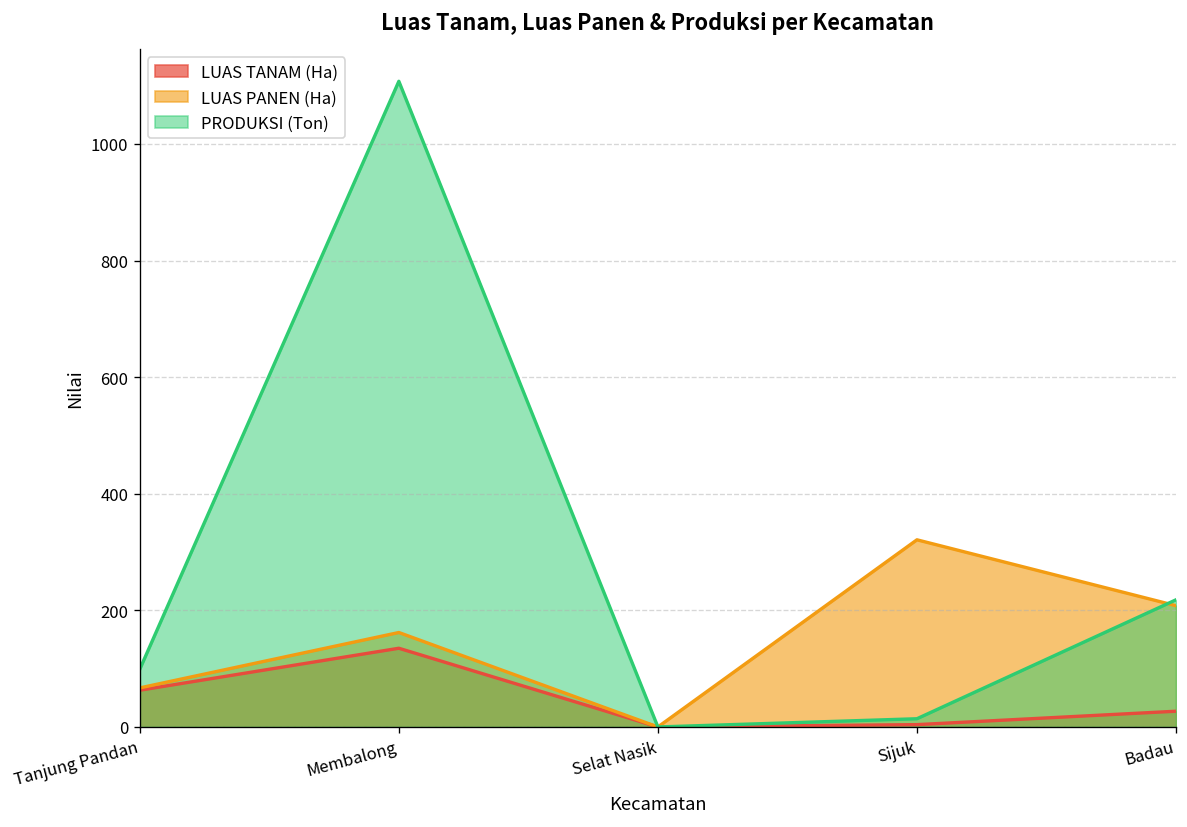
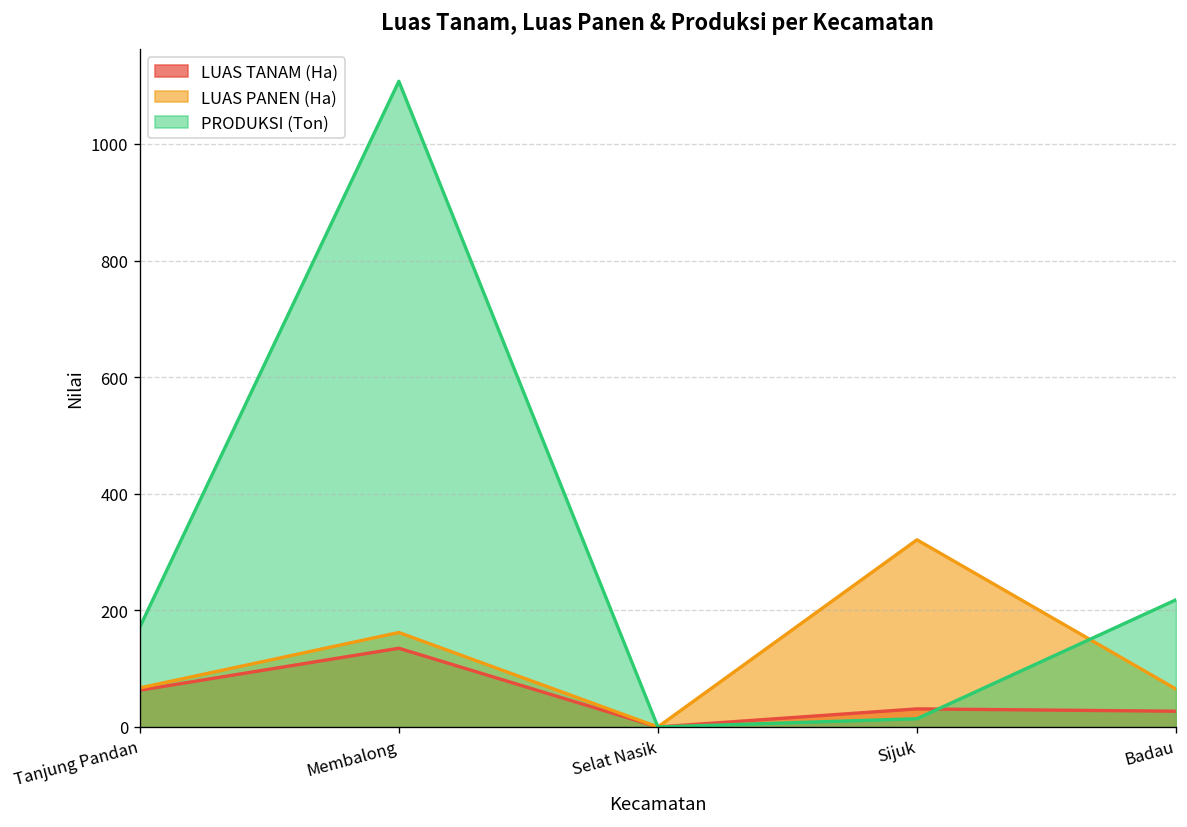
PRODUKSI (Ton), Tanjung Pandan: 100 -> 170
LUAS TANAM (Ha), Sijuk: 0 -> 30
LUAS PANEN (Ha), Badau: 210 -> 70
